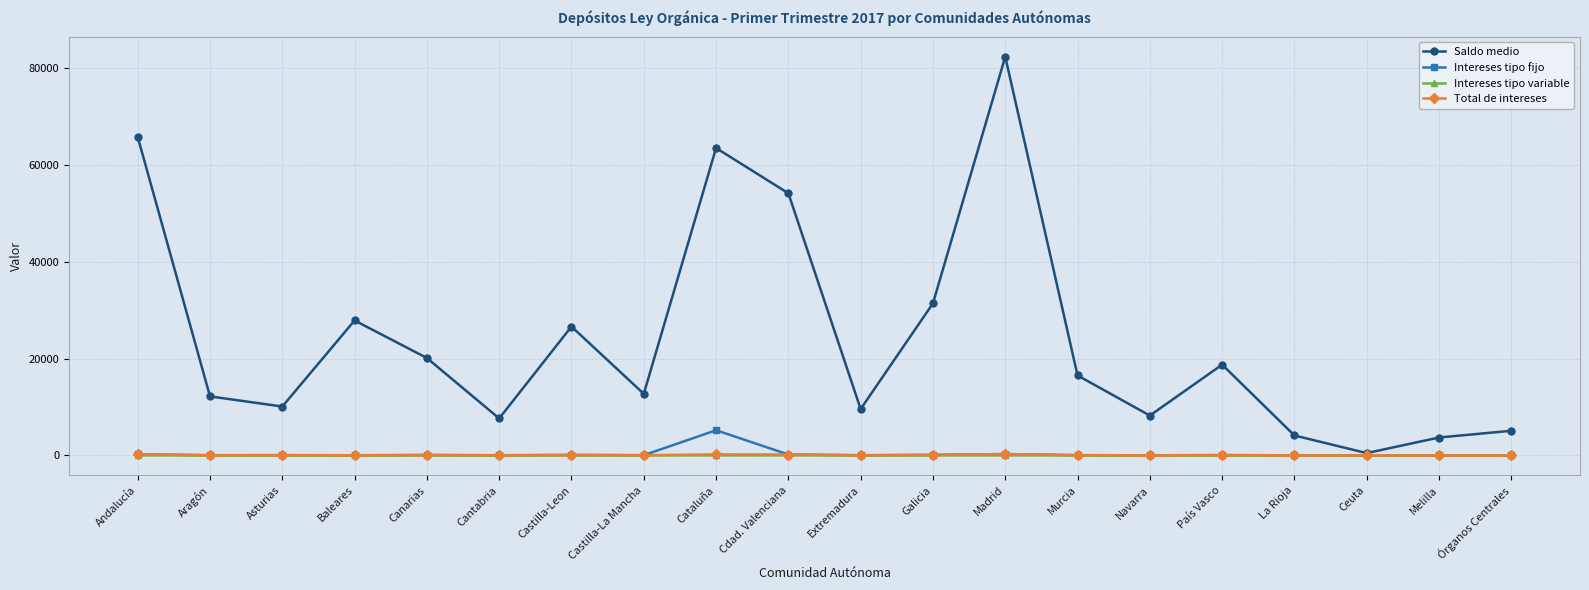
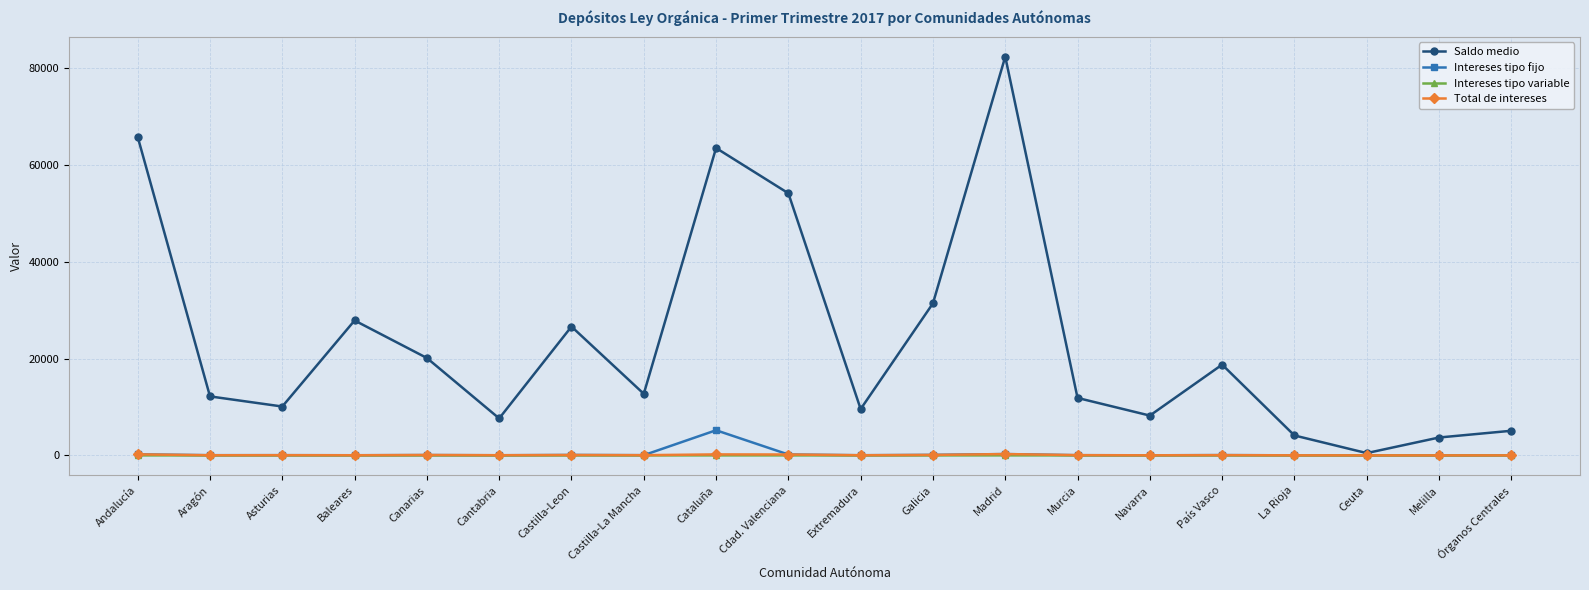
Saldo medio, Murcia: 17000 -> 12000
